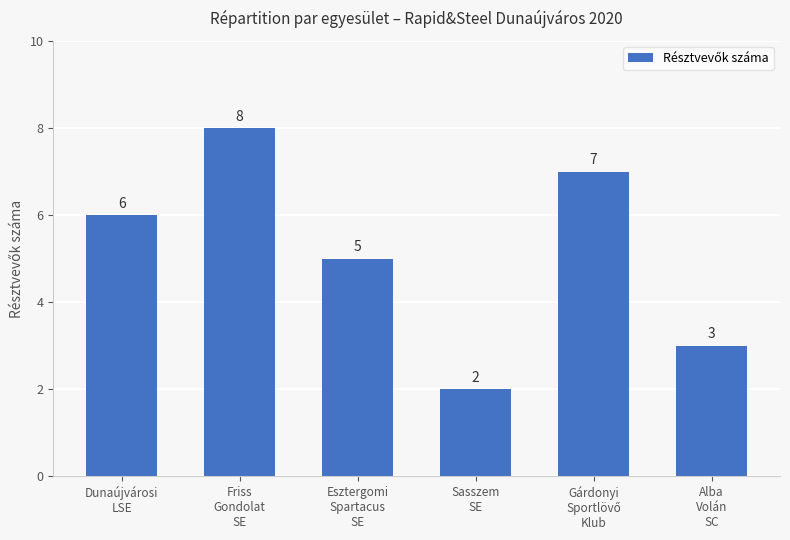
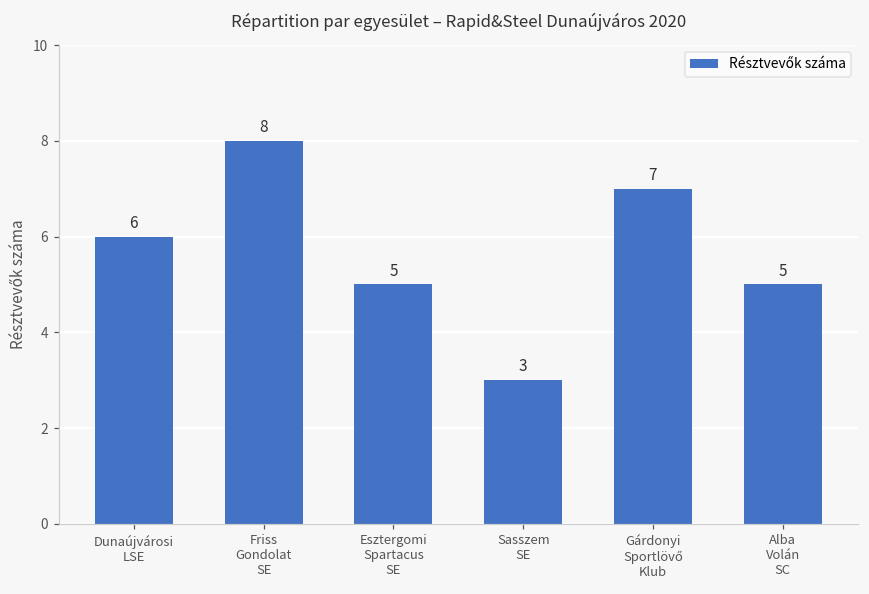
Sasszem SE: 2 -> 3
Alba Volán SC: 3 -> 5
